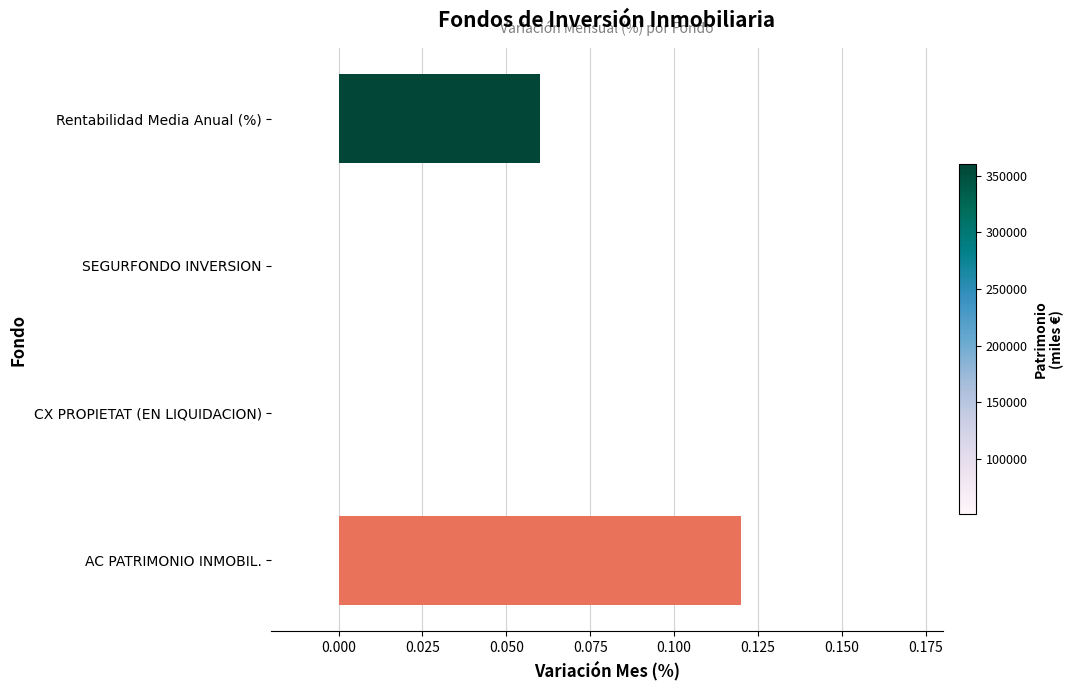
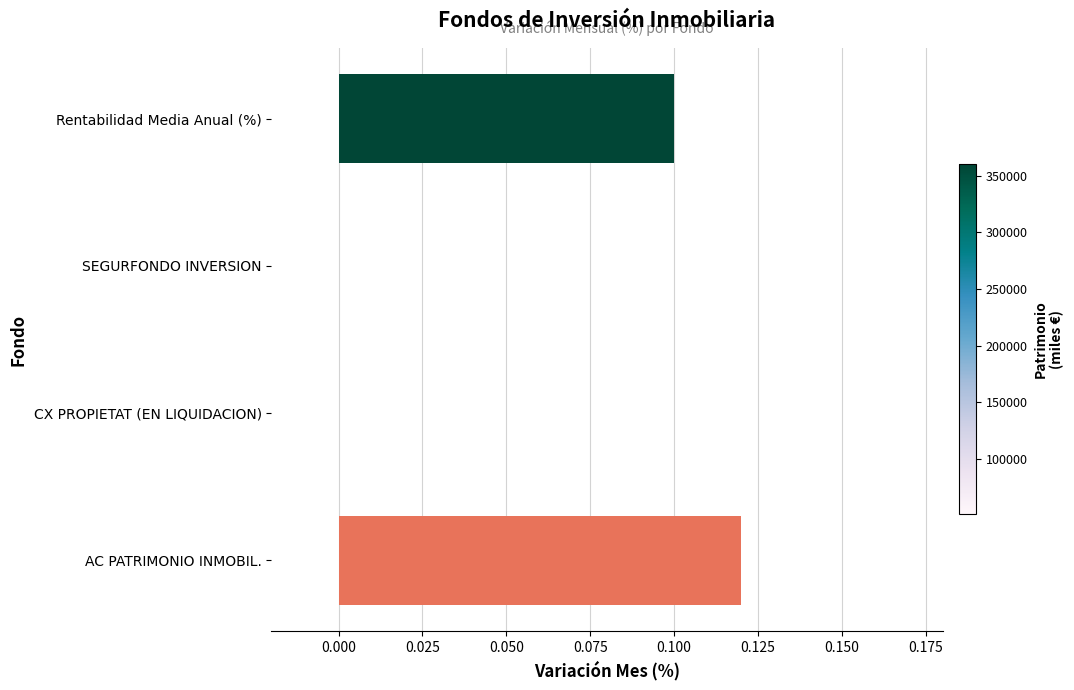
Rentabilidad Media Anual (%): 0.06 -> 0.10
